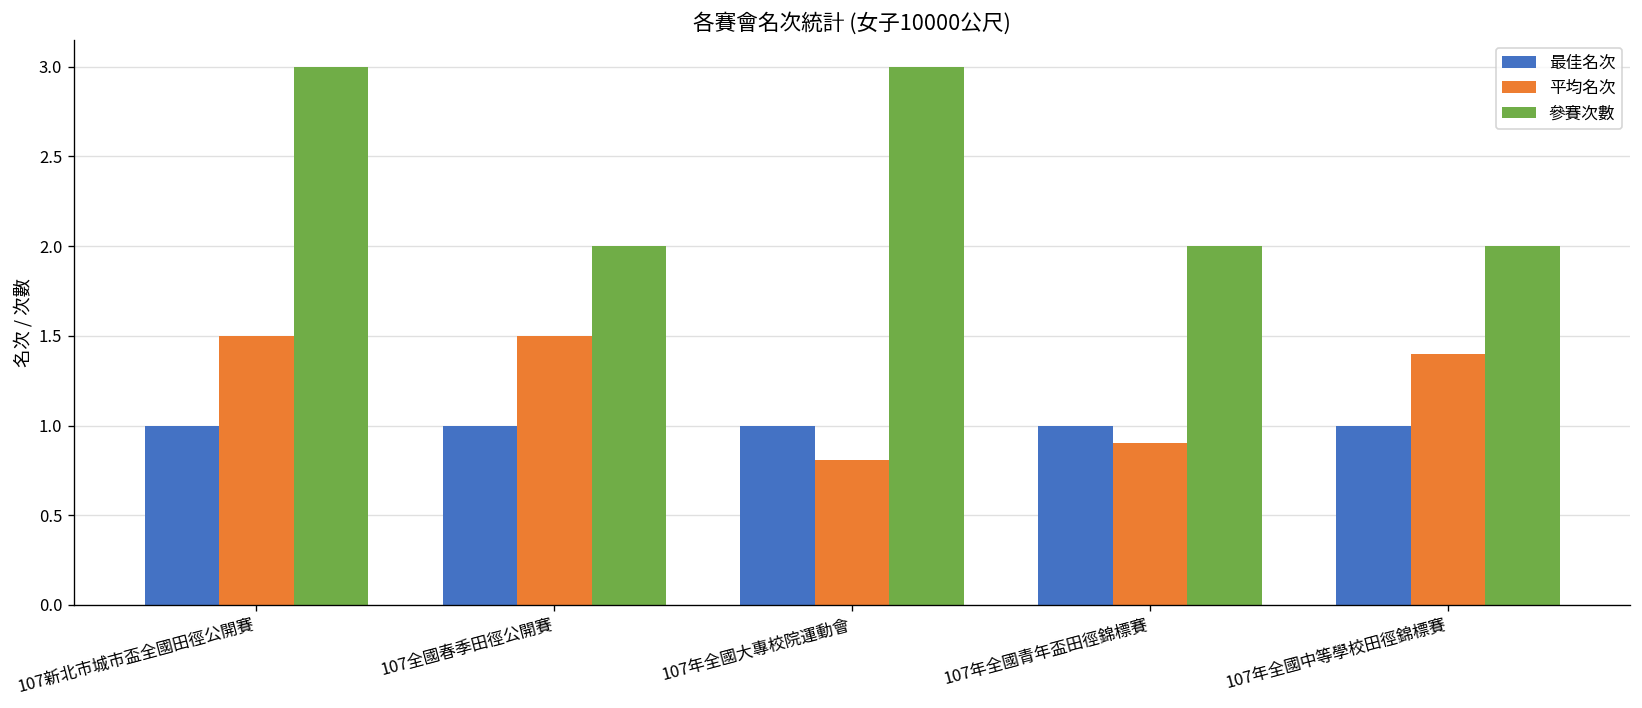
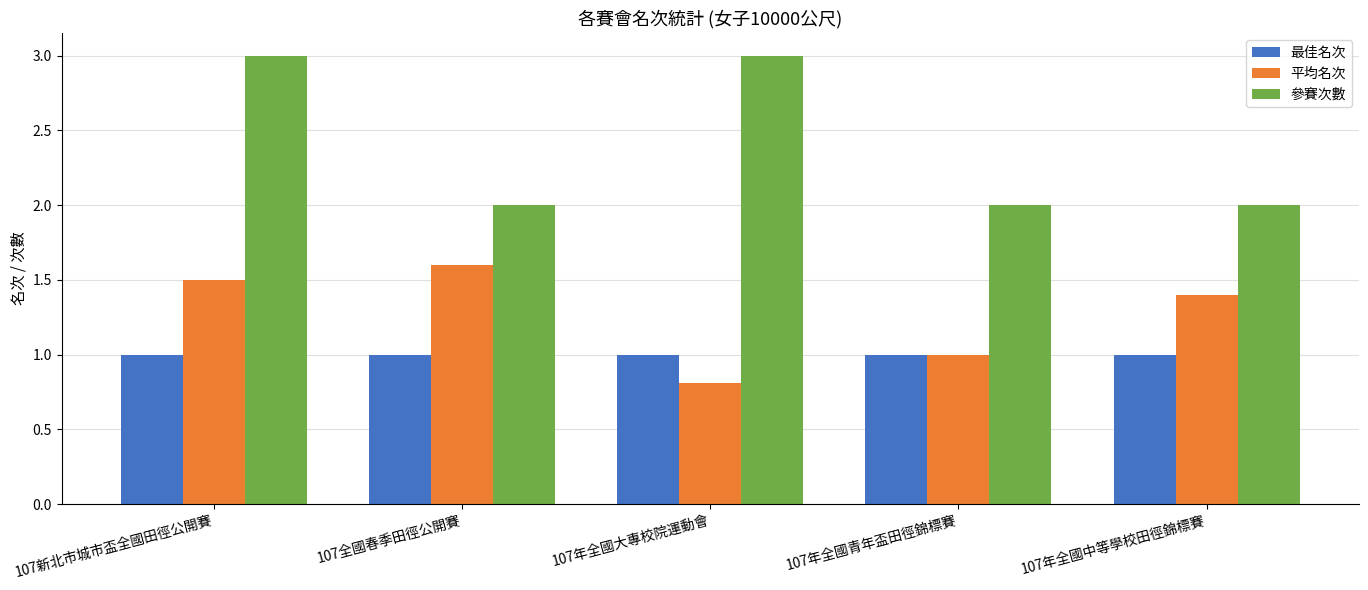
平均名次, 107全國春季田徑公開賽: 1.5 -> 1.6
平均名次, 107年全國青年盃田徑錦標賽: 0.9 -> 1.0
